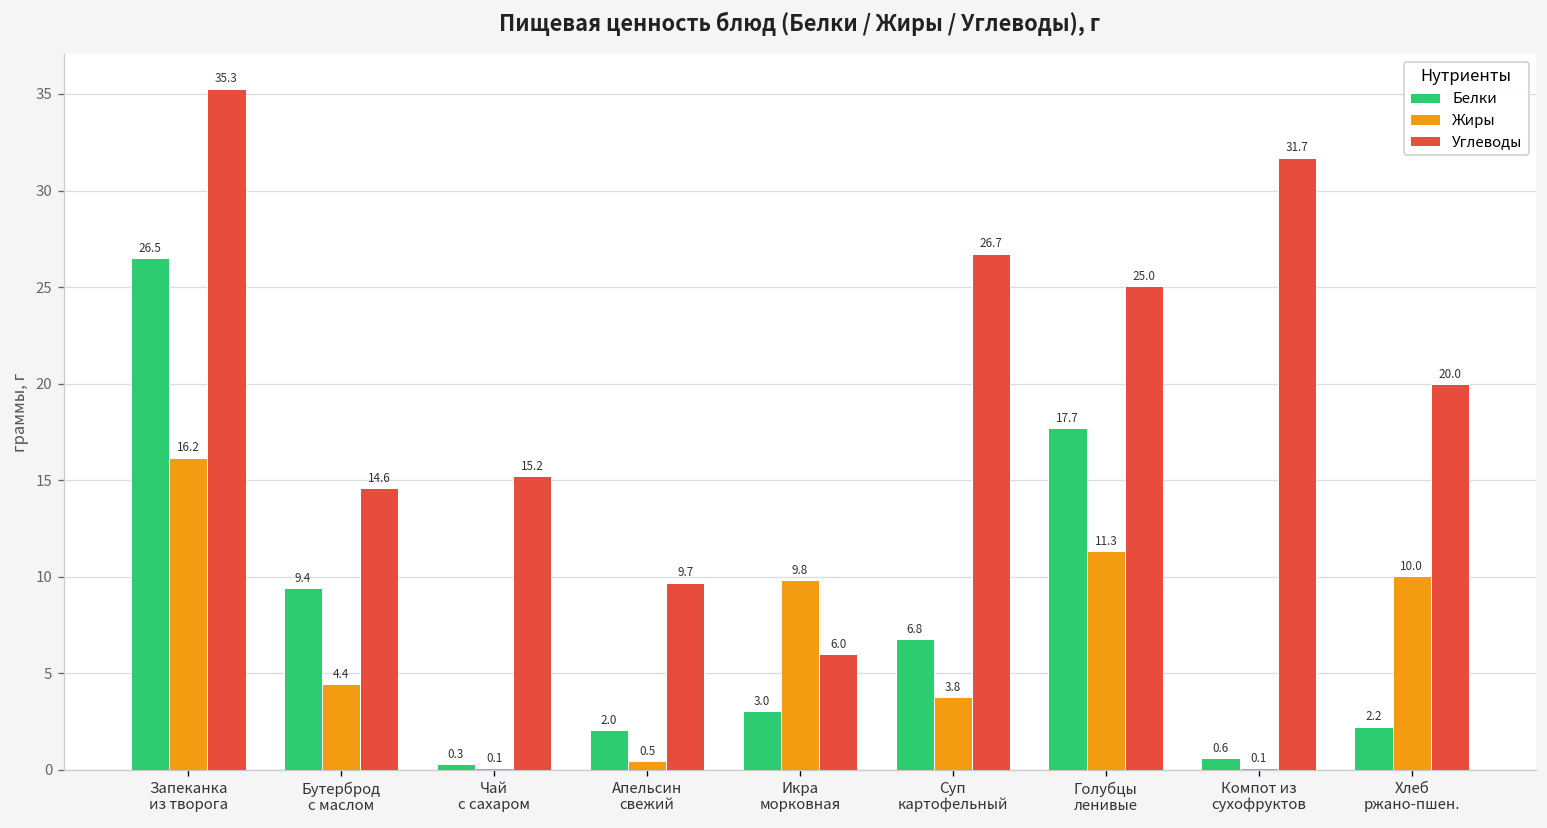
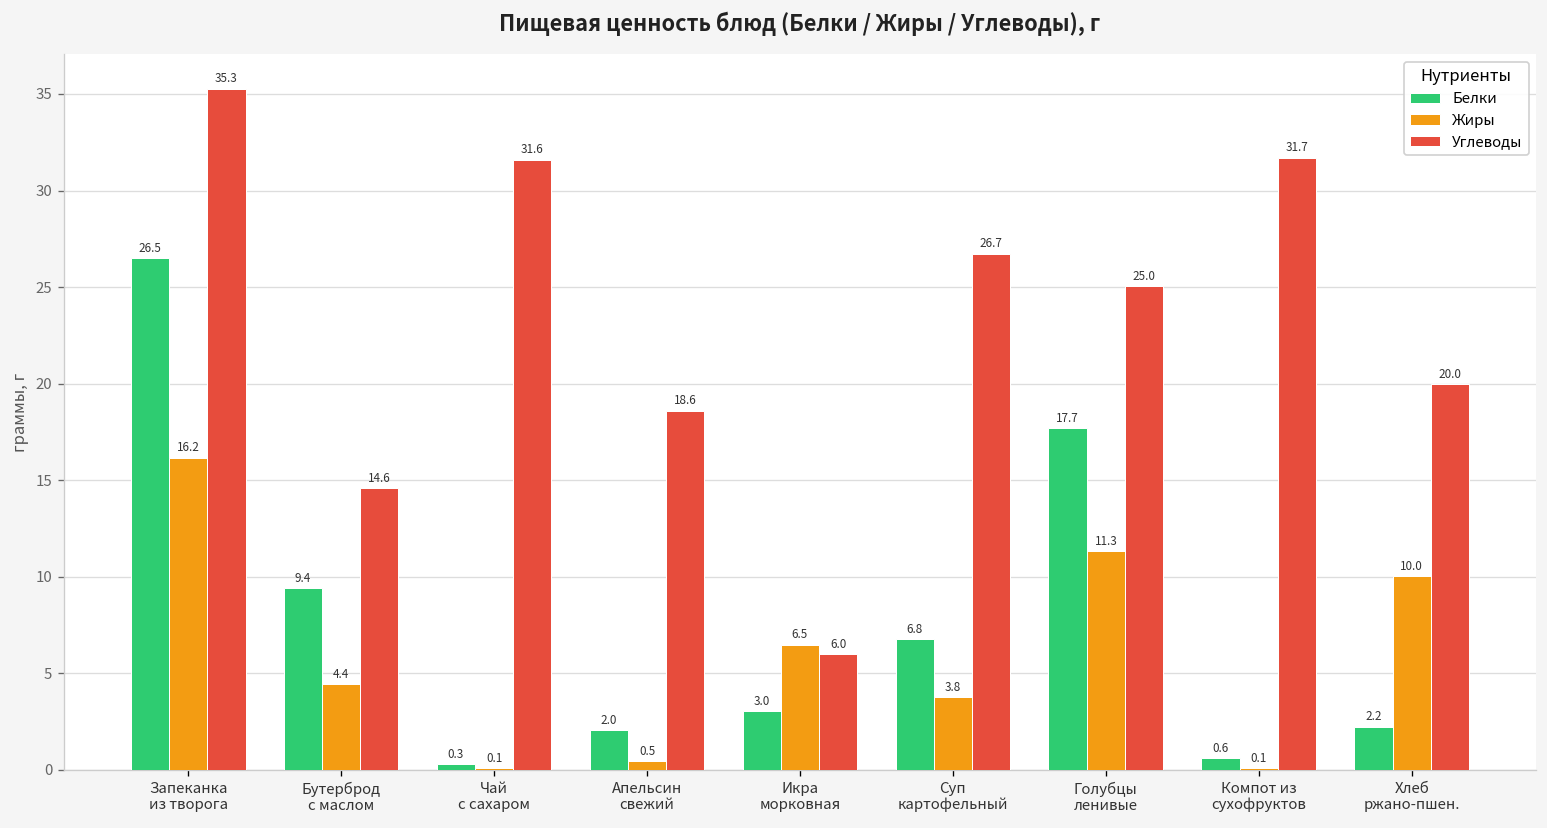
Углеводы, Чай с сахаром: 15.2 -> 31.6
Углеводы, Апельсин свежий: 9.7 -> 18.6
Жиры, Икра морковная: 9.8 -> 6.5
